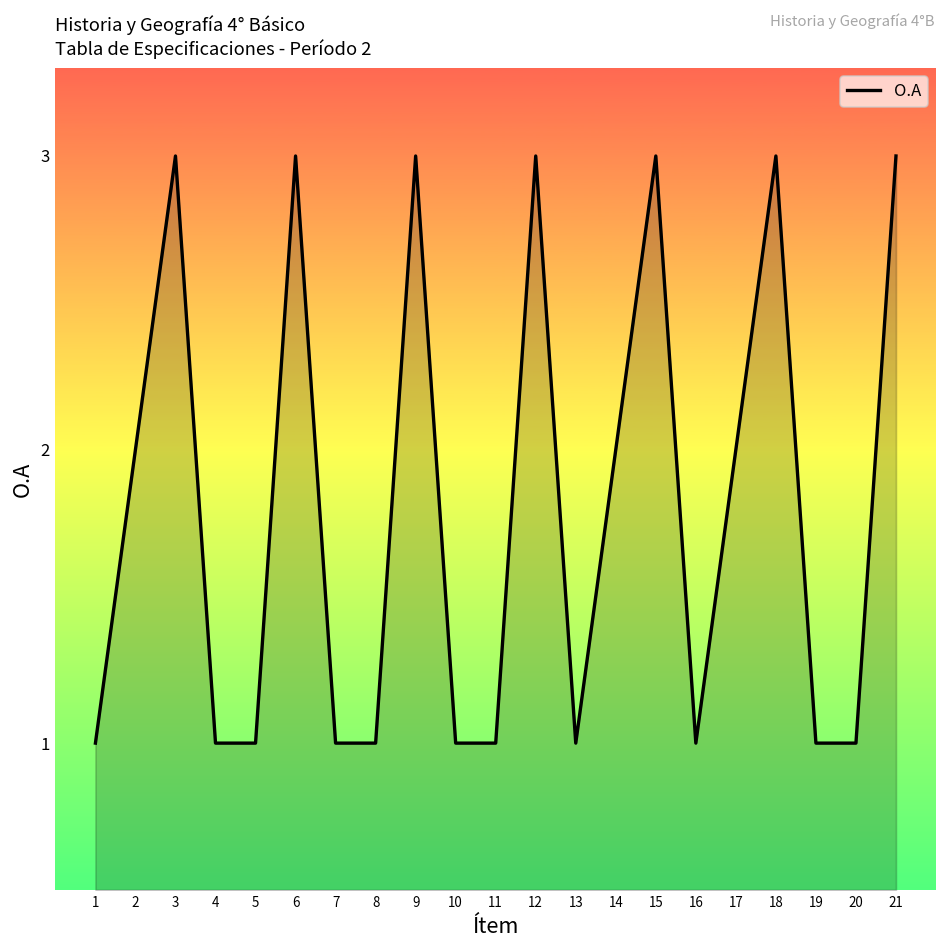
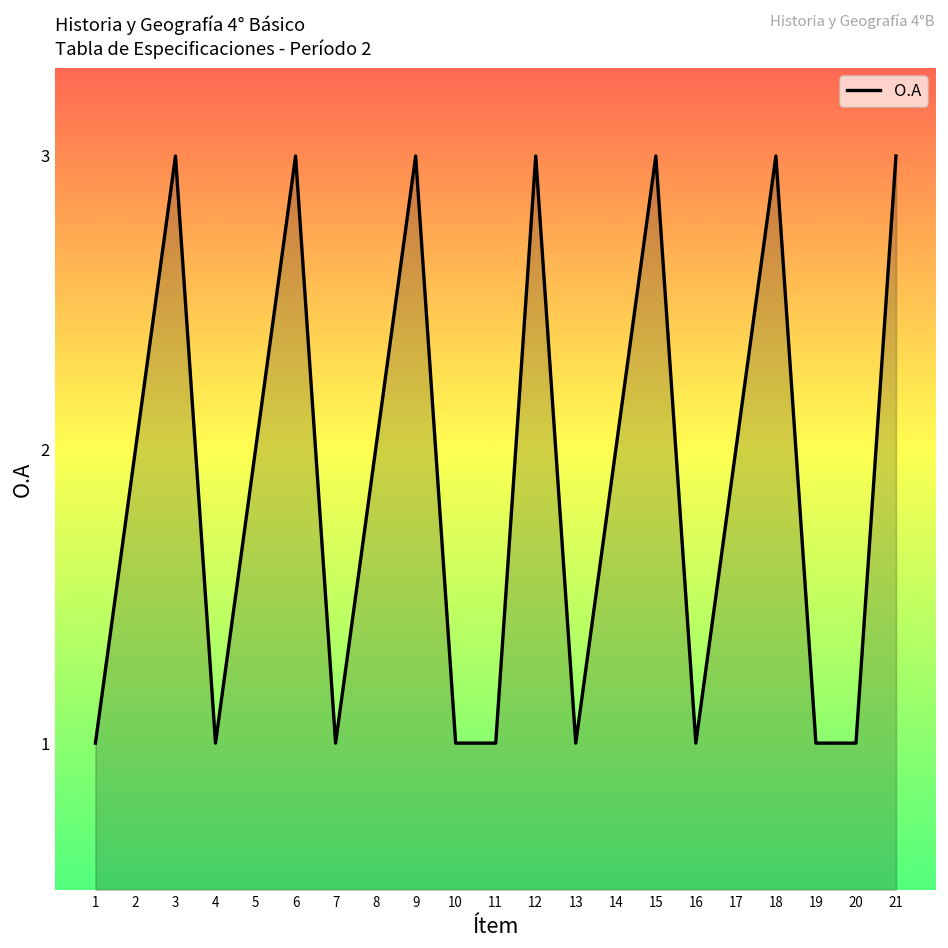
5: 1 -> 2
8: 1 -> 2
